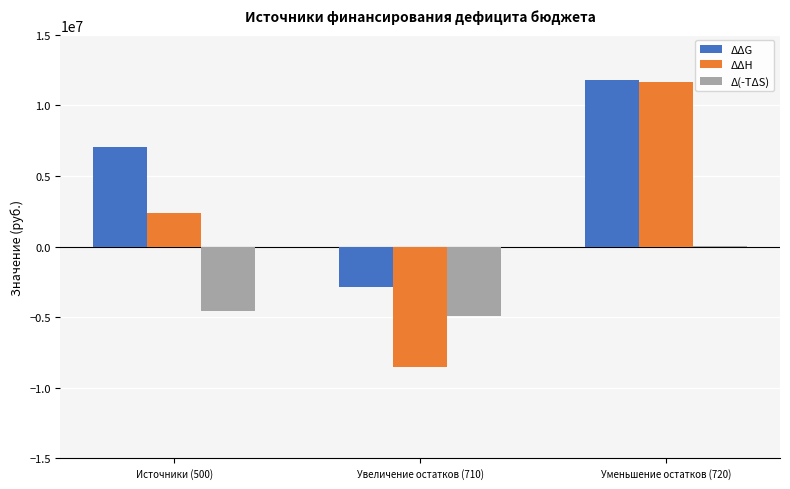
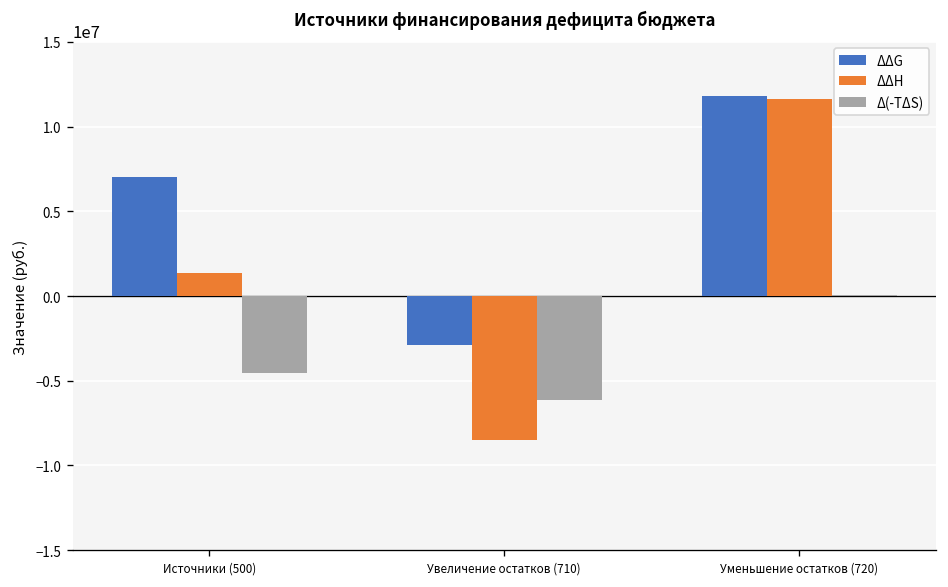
ΔΔH, Источники (500): 2300000 -> 1400000
Δ(-TΔS), Увеличение остатков (710): -4900000 -> -6100000
